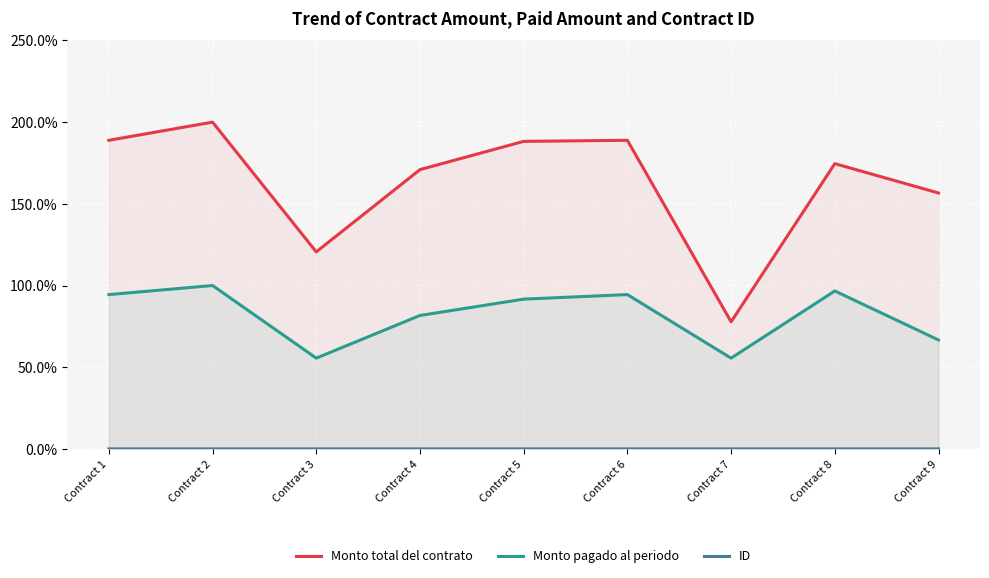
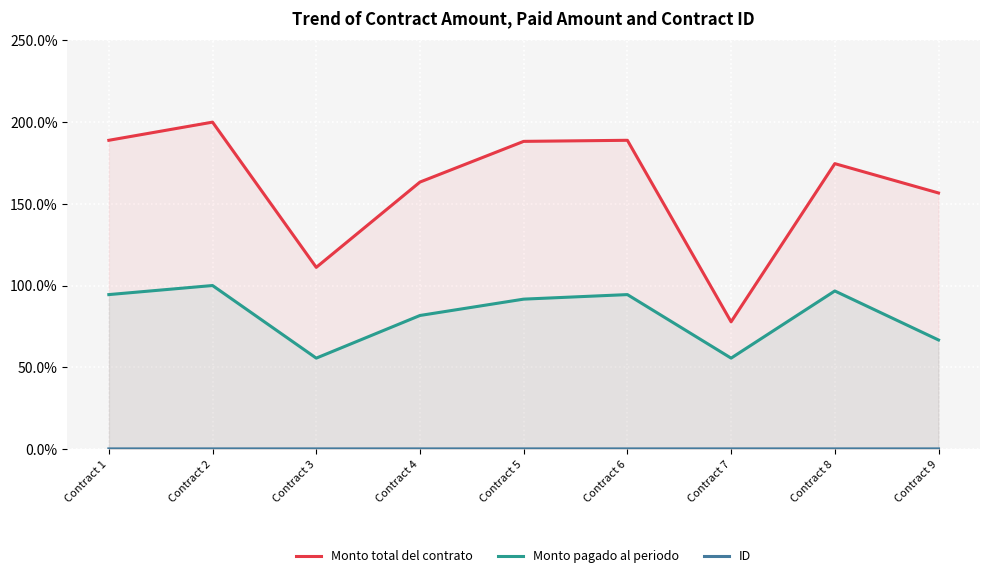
Monto total del contrato, Contract 3: 121% -> 111%
Monto total del contrato, Contract 4: 171% -> 163%
